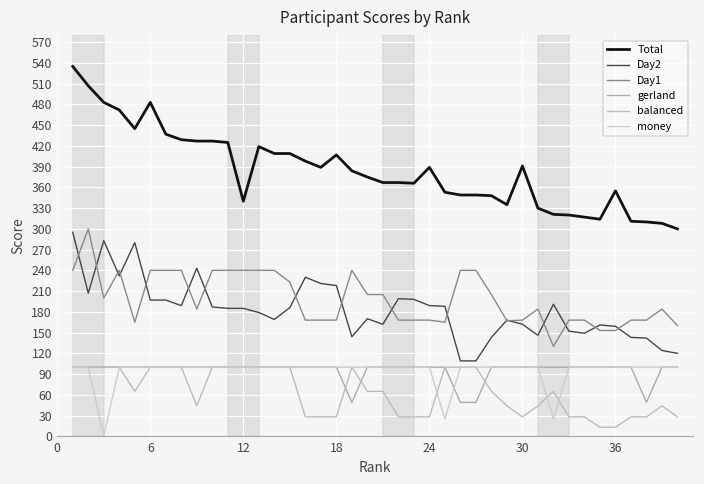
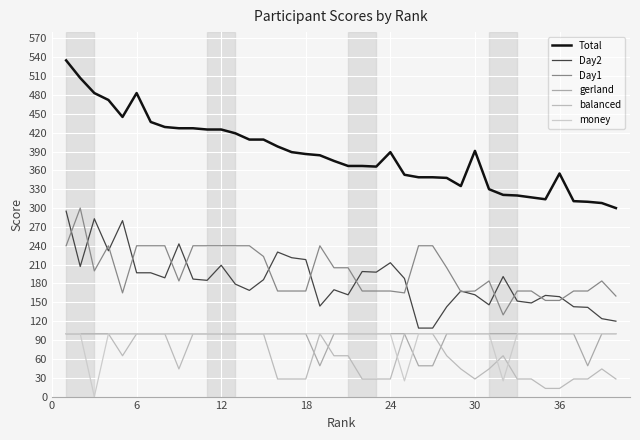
Total, 12: 340 -> 430
Day2, 12: 190 -> 210
Total, 18: 410 -> 390
Day2, 24: 190 -> 210
